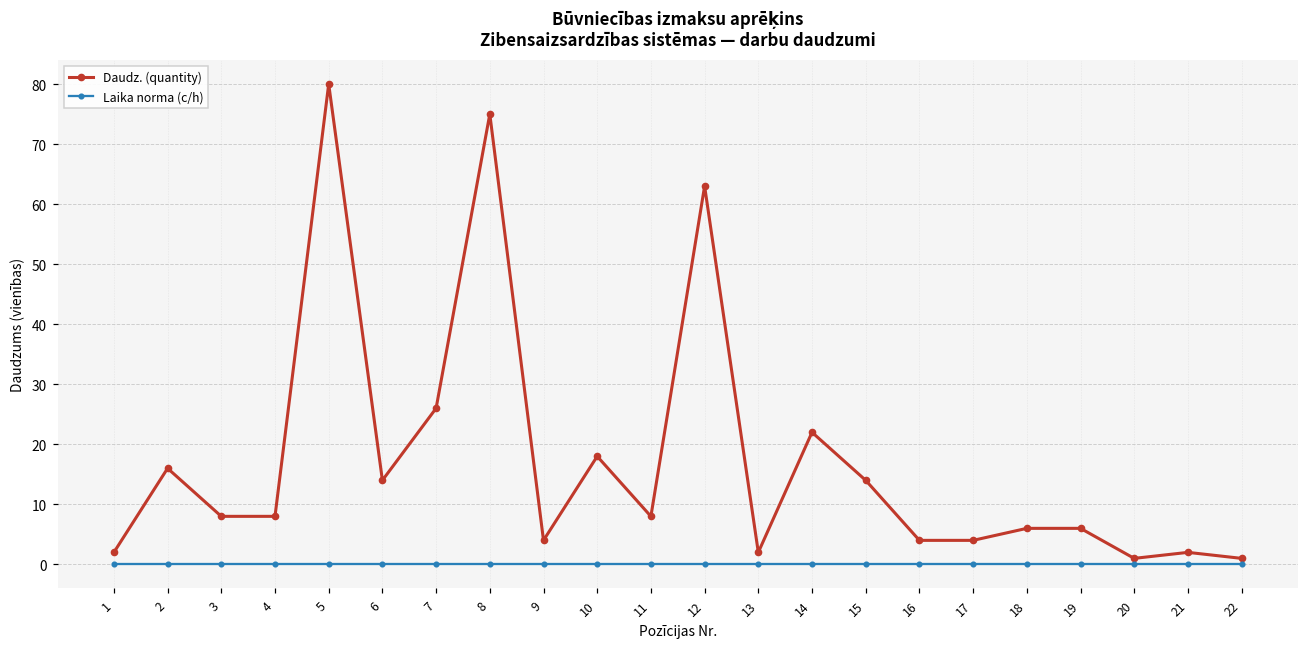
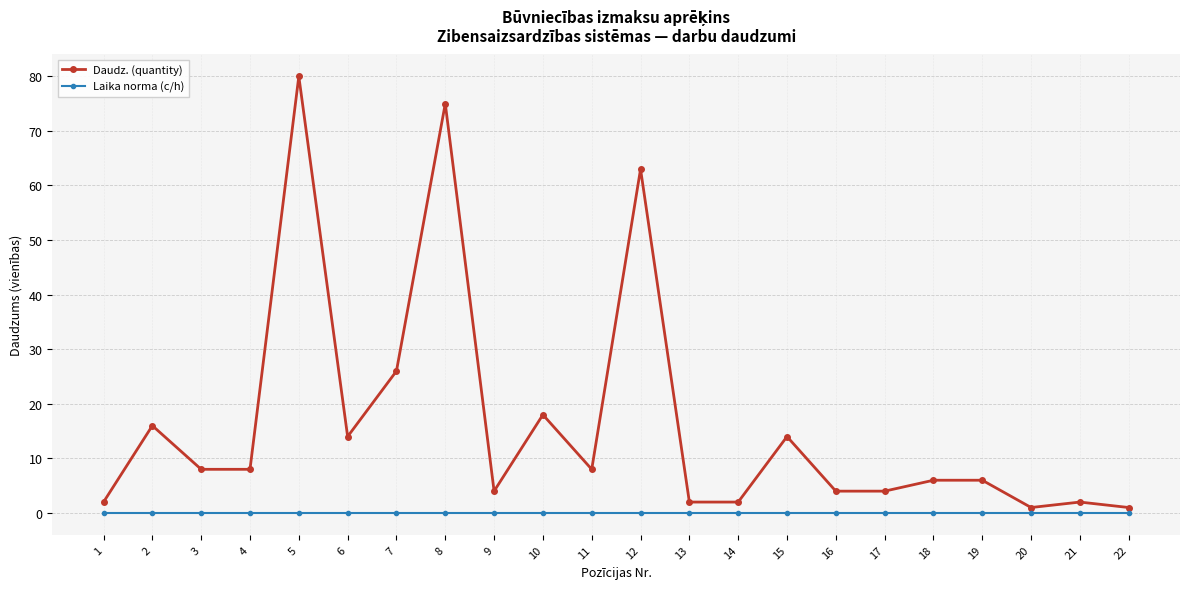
Daudz. (quantity), 14: 22 -> 2
